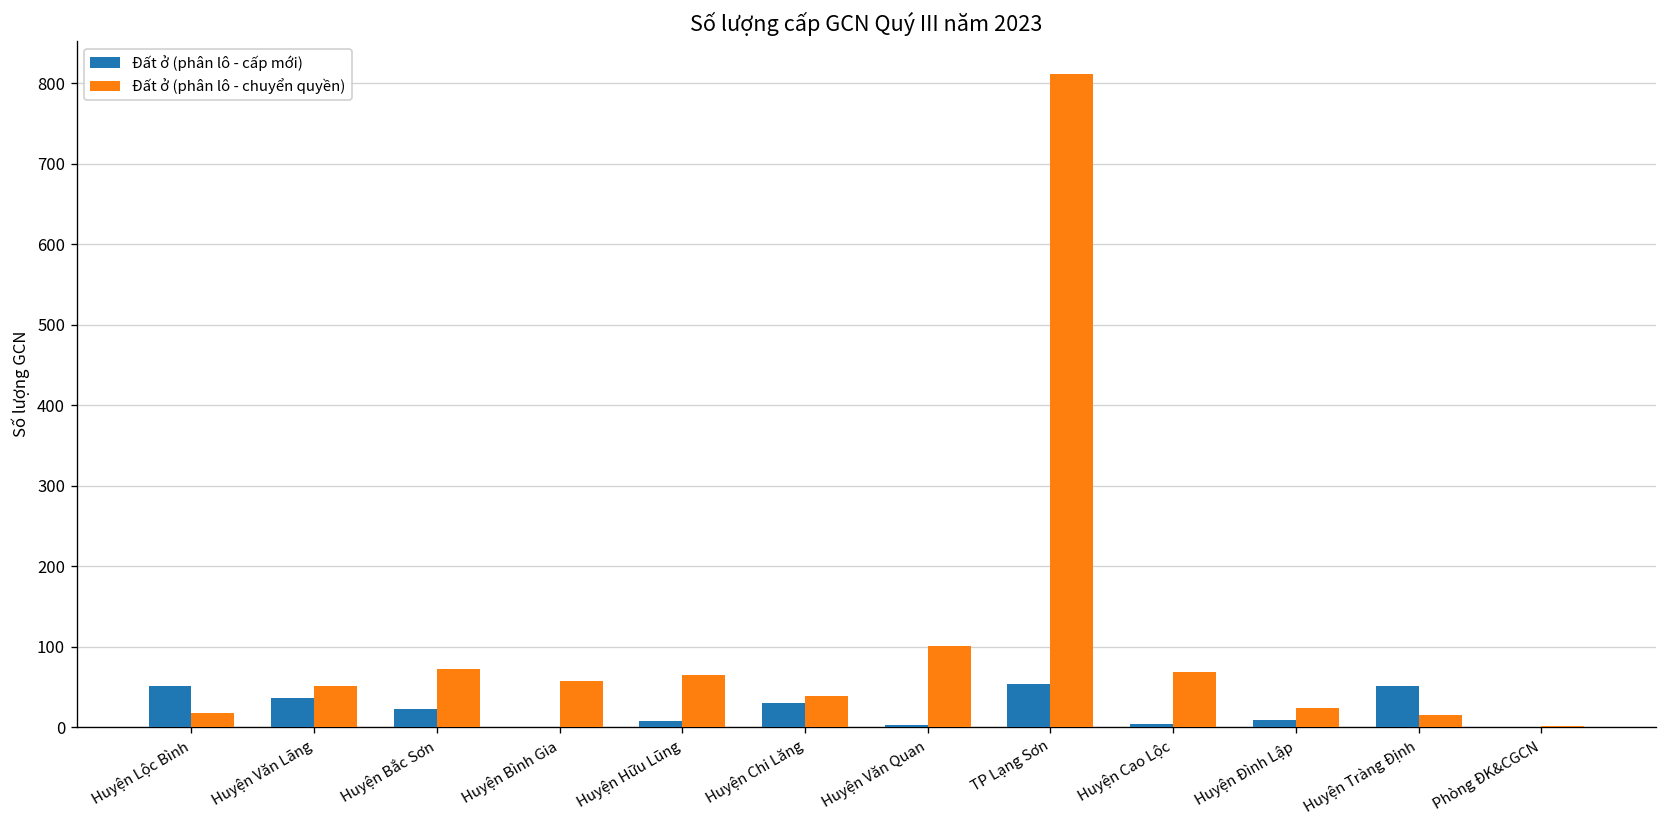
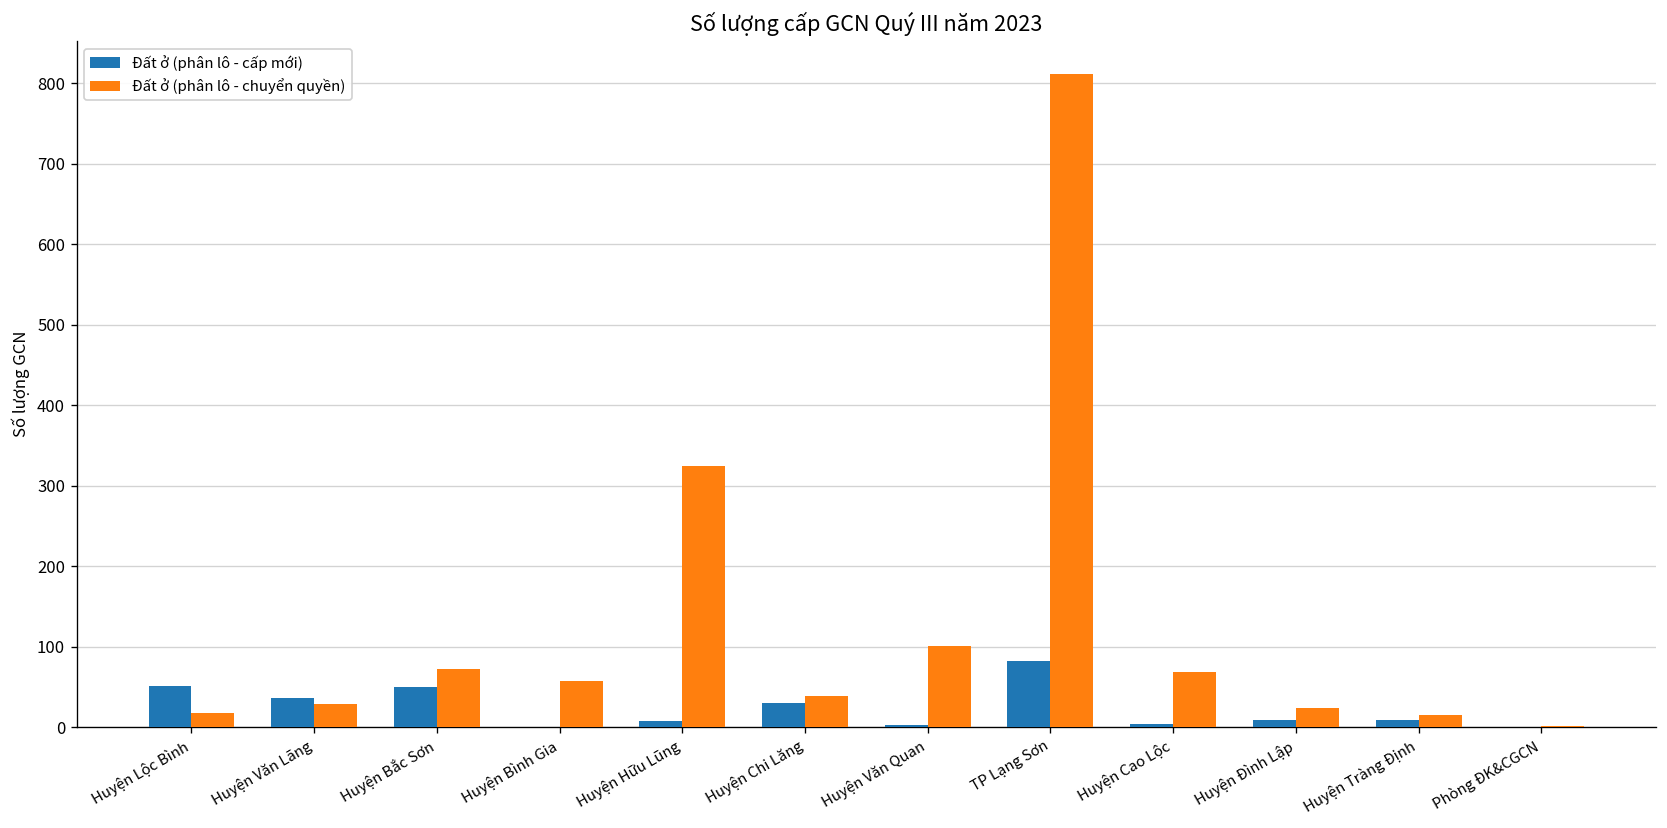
Đất ở (phân lô - chuyển quyền), Huyện Văn Lãng: 50 -> 30
Đất ở (phân lô - cấp mới), Huyện Bắc Sơn: 20 -> 50
Đất ở (phân lô - chuyển quyền), Huyện Hữu Lũng: 70 -> 330
Đất ở (phân lô - cấp mới), TP Lạng Sơn: 50 -> 80
Đất ở (phân lô - cấp mới), Huyện Tràng Định: 50 -> 10
